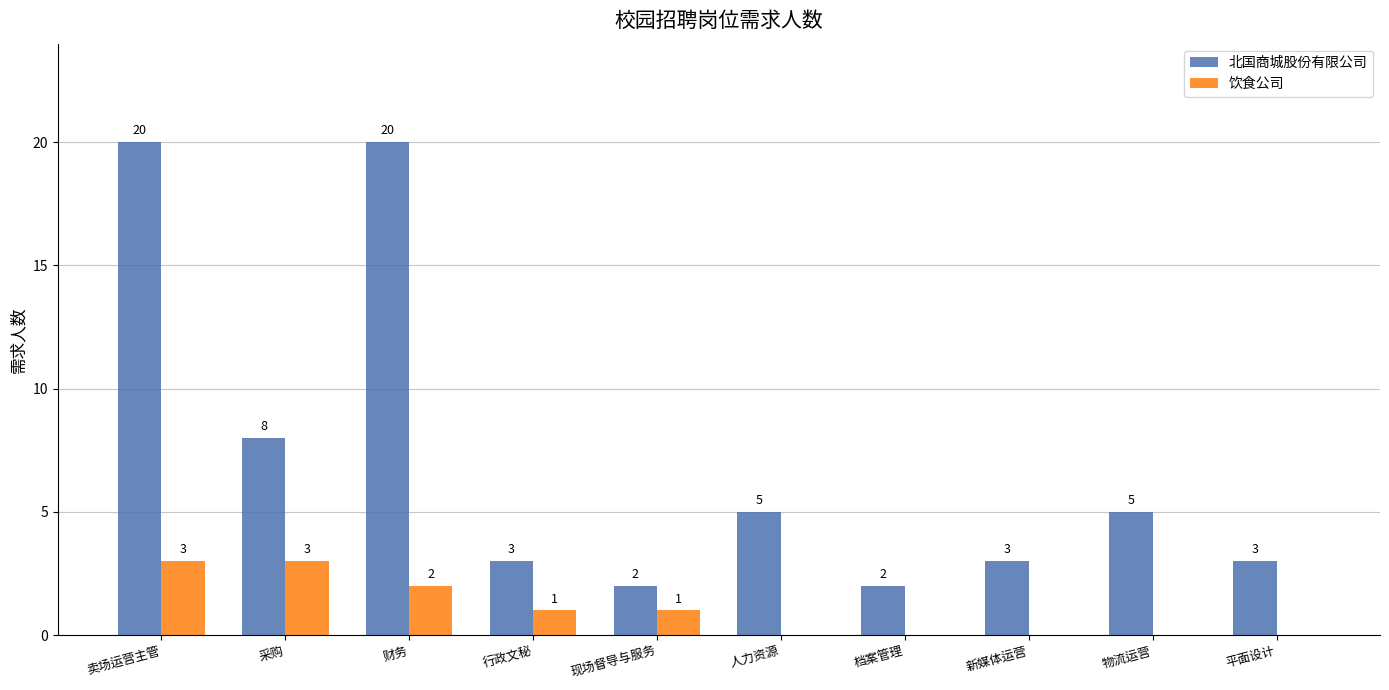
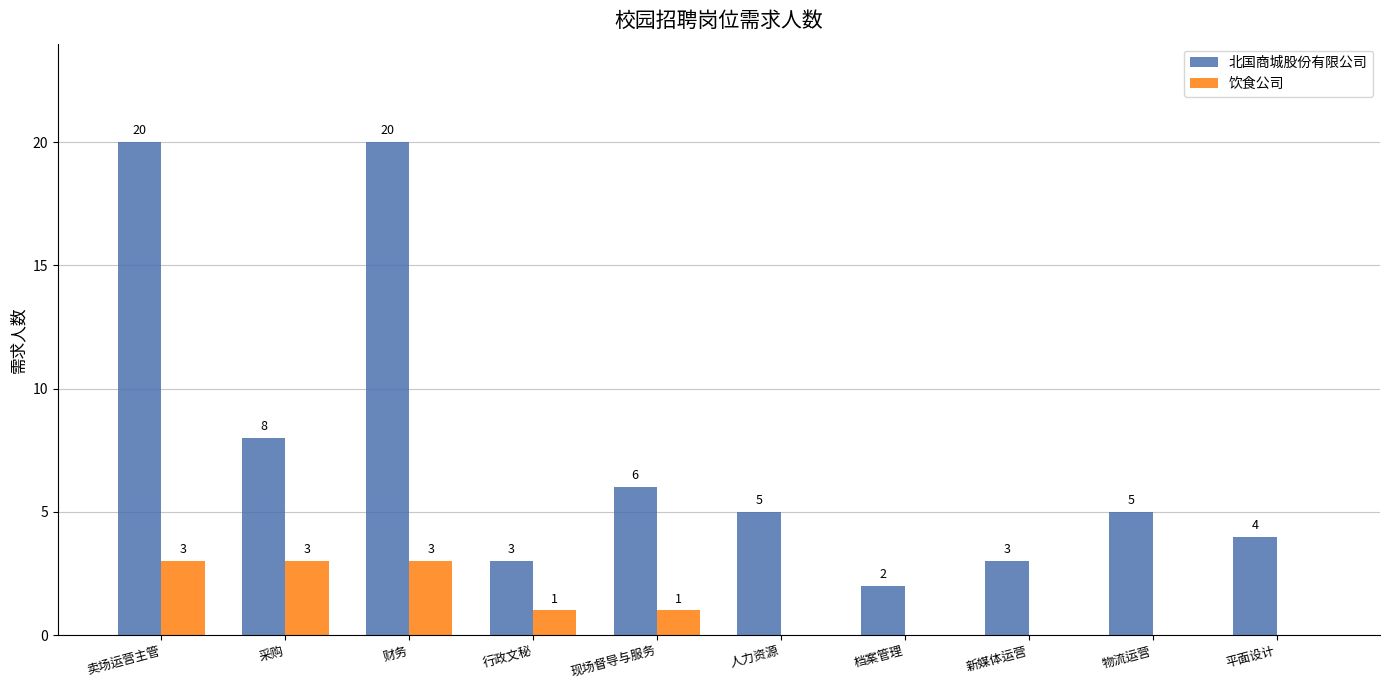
饮食公司, 财务: 2 -> 3
北国商城股份有限公司, 现场督导与服务: 2 -> 6
北国商城股份有限公司, 平面设计: 3 -> 4
